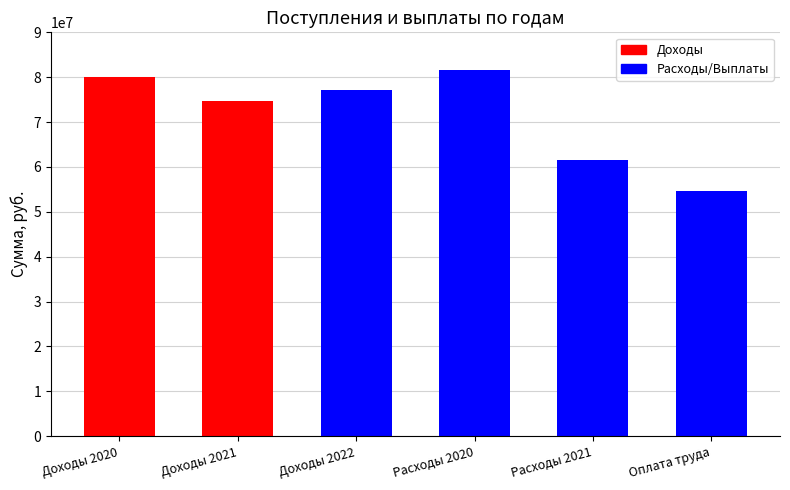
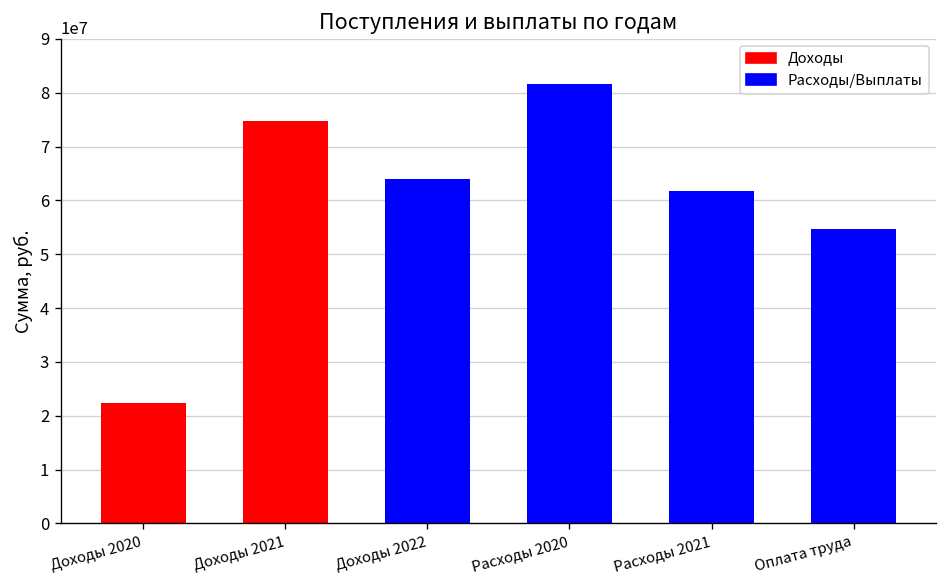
Доходы 2020: 80000000 -> 22000000
Доходы 2022: 77000000 -> 64000000
